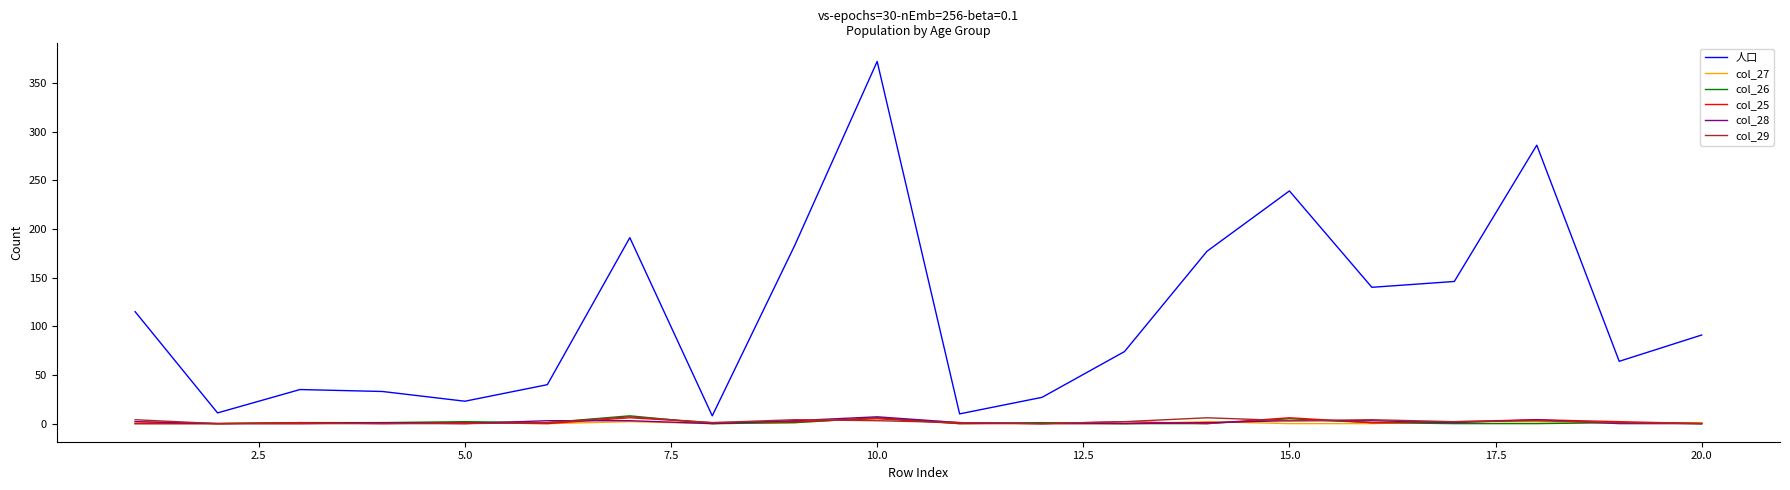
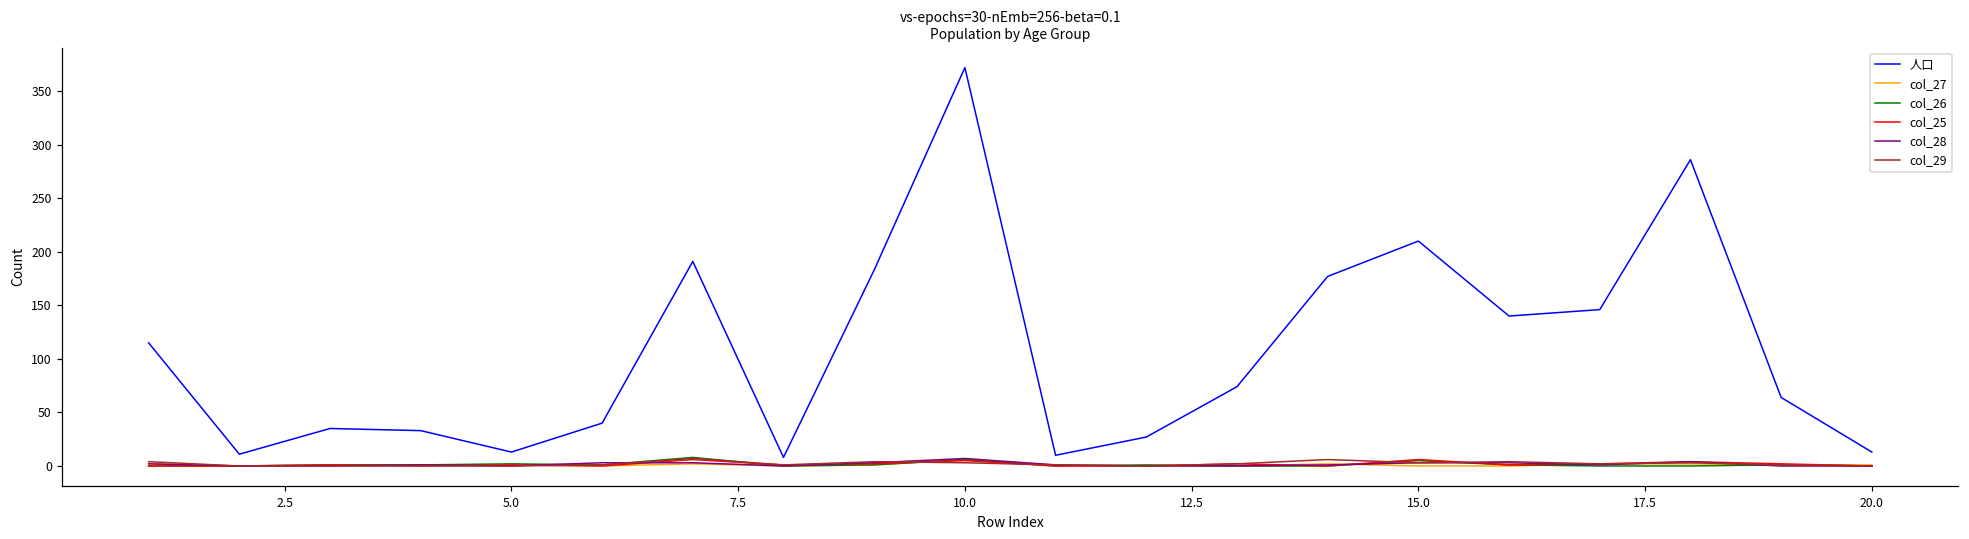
人口, 5.0: 20 -> 10
人口, 15.0: 240 -> 210
人口, 20.0: 90 -> 10
